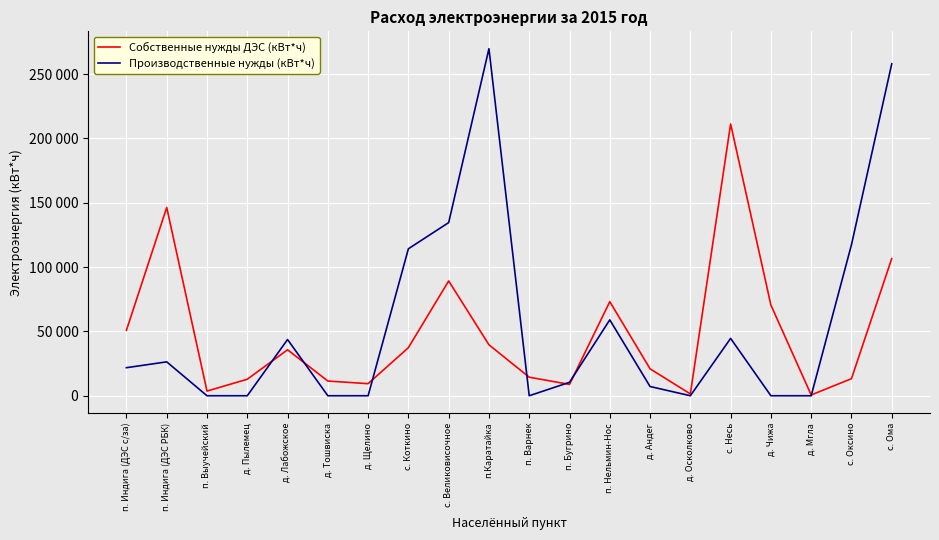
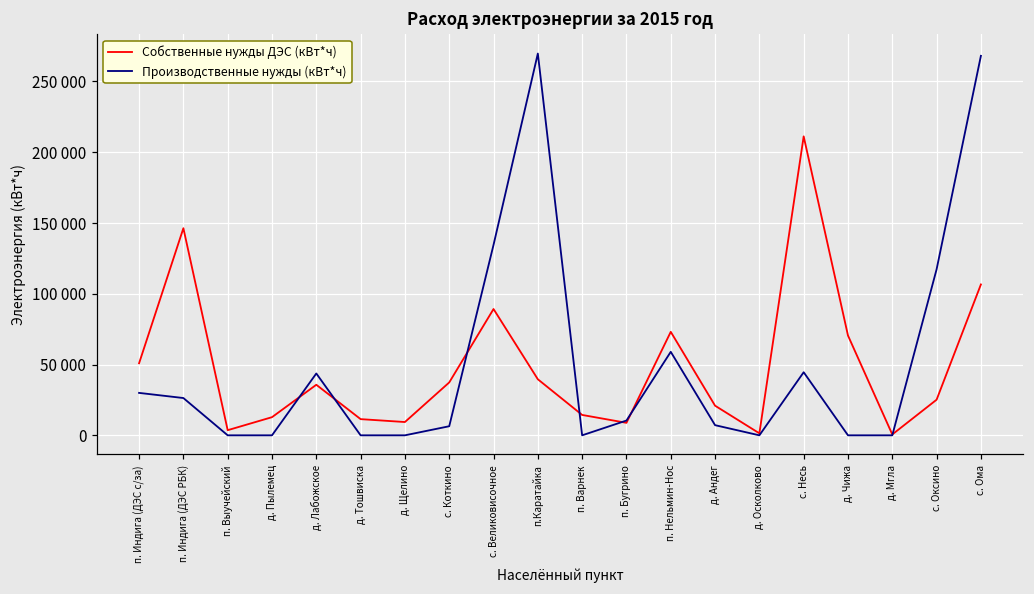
Производственные нужды (кВт*ч), п. Индига (ДЭС с/за): 22000 -> 30000
Производственные нужды (кВт*ч), с. Коткино: 114000 -> 6000
Собственные нужды ДЭС (кВт*ч), с. Оксино: 13000 -> 25000
Производственные нужды (кВт*ч), с. Ома: 258000 -> 268000
